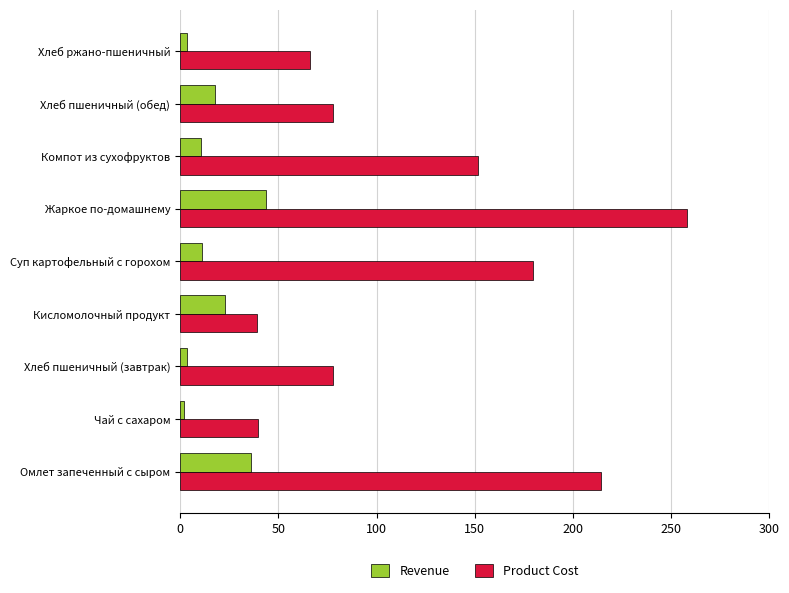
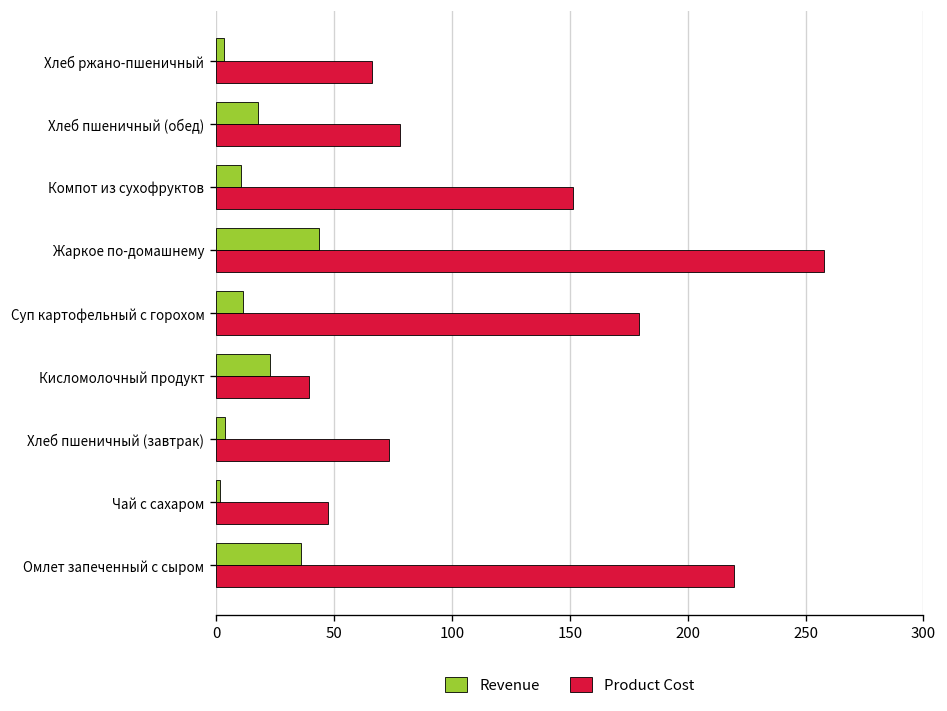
Product Cost, Хлеб пшеничный (завтрак): 78 -> 73
Product Cost, Чай с сахаром: 40 -> 48
Product Cost, Омлет запеченный с сыром: 214 -> 220
